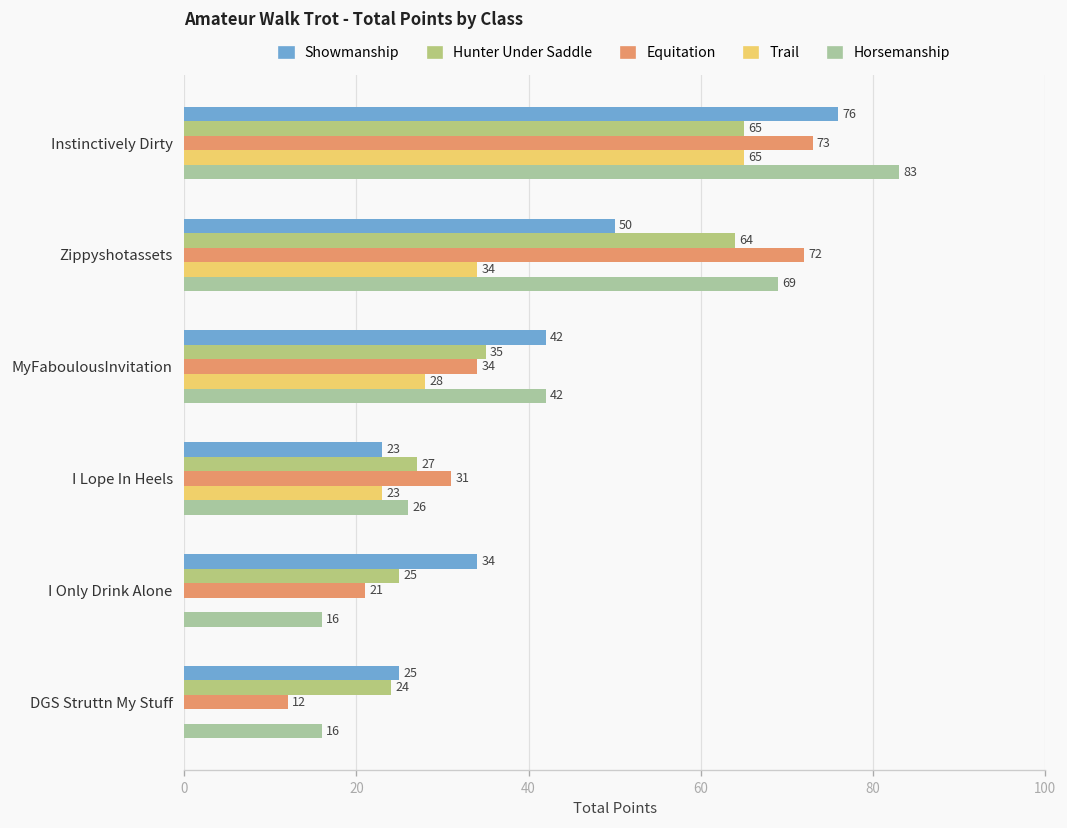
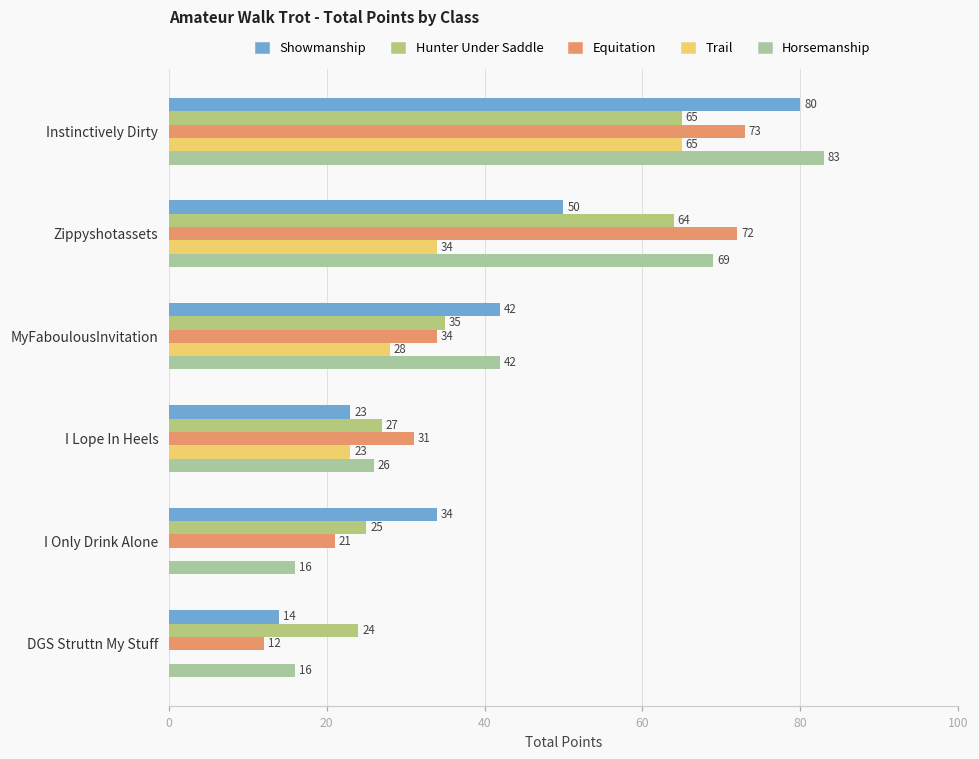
Showmanship, Instinctively Dirty: 76 -> 80
Showmanship, DGS Struttn My Stuff: 25 -> 14
